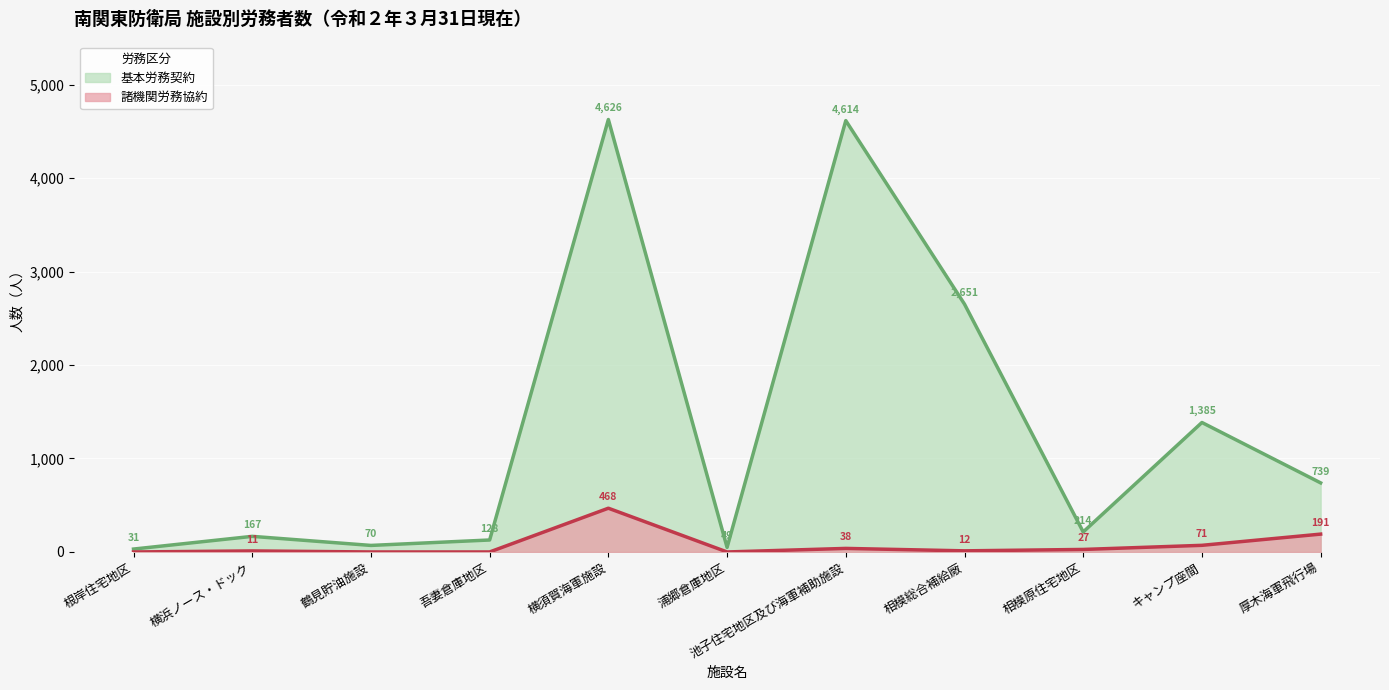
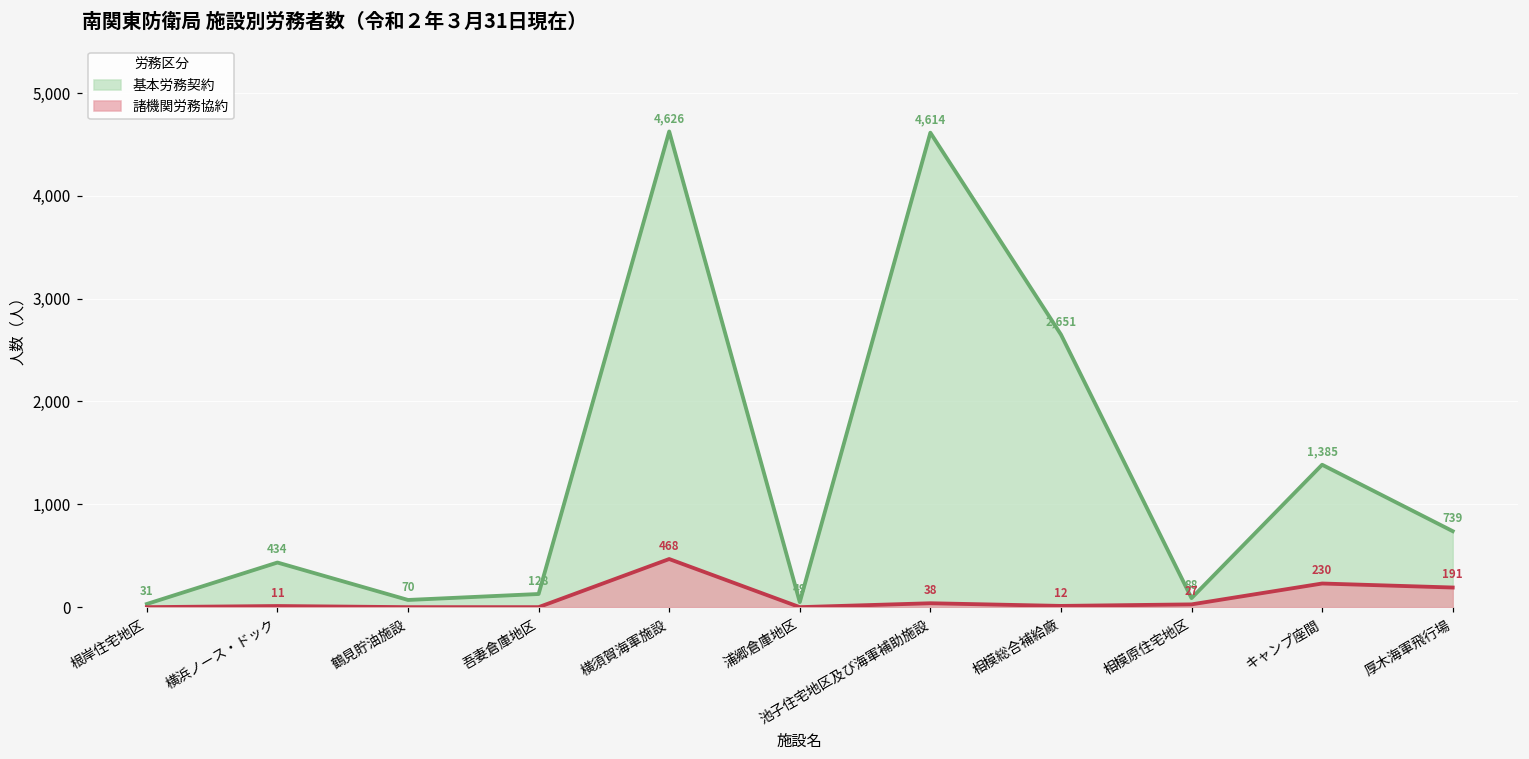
基本労務契約, 横浜ノース・ドック: 167 -> 434
基本労務契約, 相模原住宅地区: 214 -> 88
諸機関労務協約, キャンプ座間: 71 -> 230
